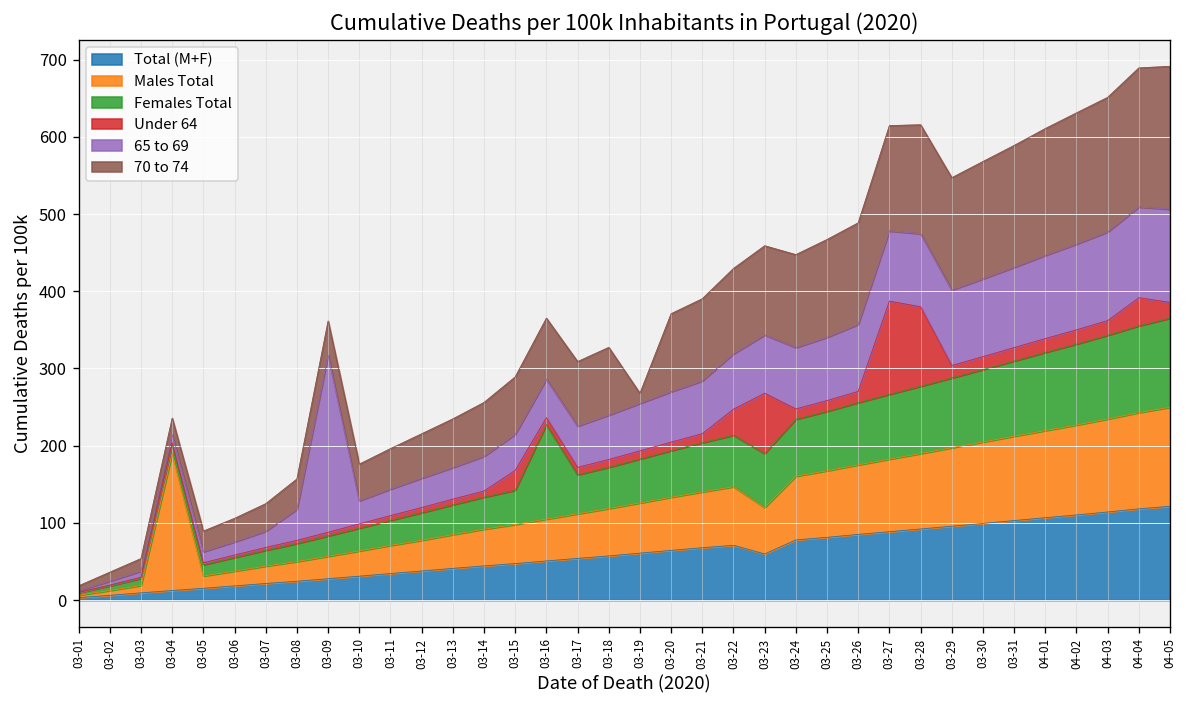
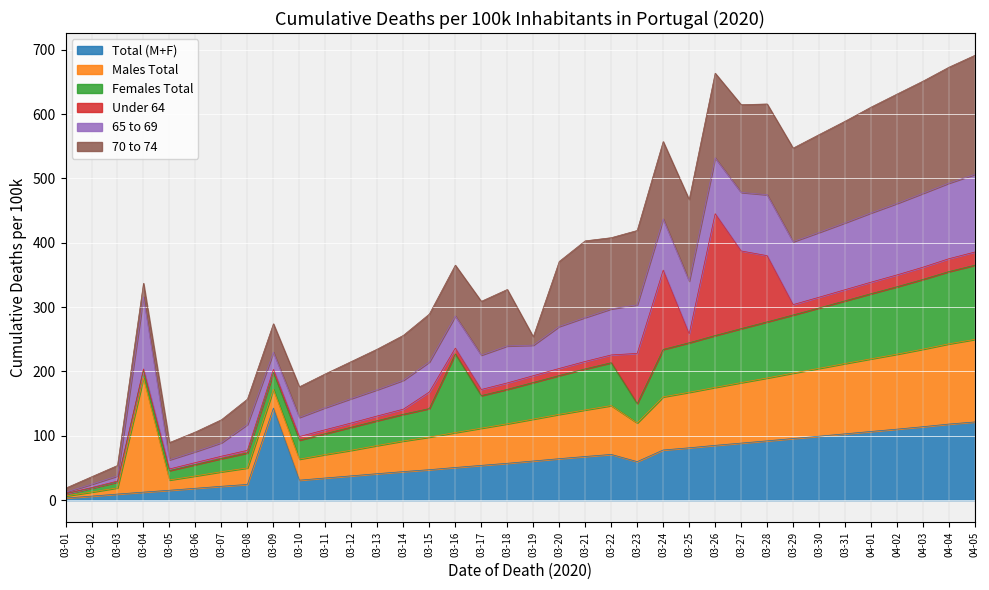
65 to 69, 03-04: 10 -> 110
Total (M+F), 03-09: 30 -> 140
65 to 69, 03-09: 230 -> 30
65 to 69, 03-19: 60 -> 50
70 to 74, 03-21: 110 -> 120
Under 64, 03-22: 30 -> 10
Females Total, 03-23: 70 -> 30
Under 64, 03-24: 10 -> 120
Under 64, 03-26: 10 -> 190
Under 64, 04-04: 40 -> 20
